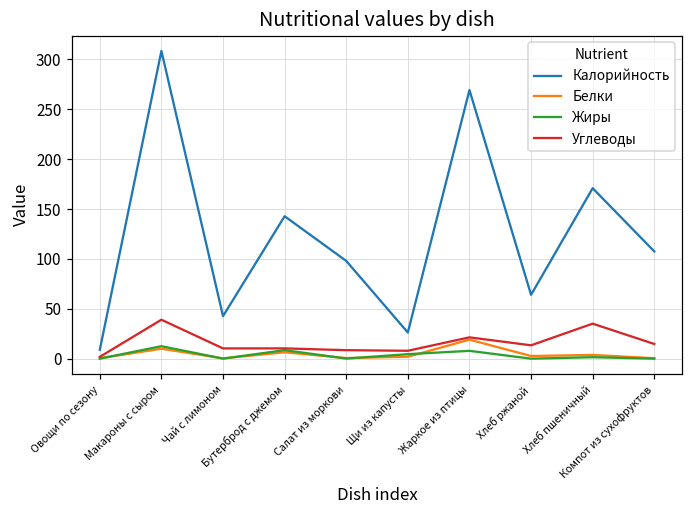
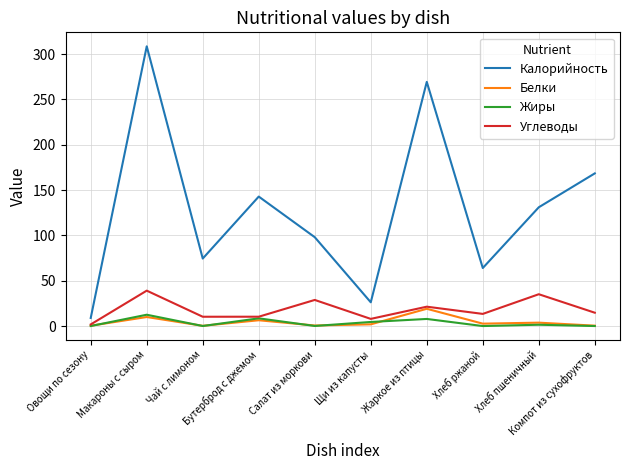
Калорийность, Чай с лимоном: 40 -> 70
Углеводы, Салат из моркови: 10 -> 30
Калорийность, Хлеб пшеничный: 170 -> 130
Калорийность, Компот из сухофруктов: 110 -> 170
